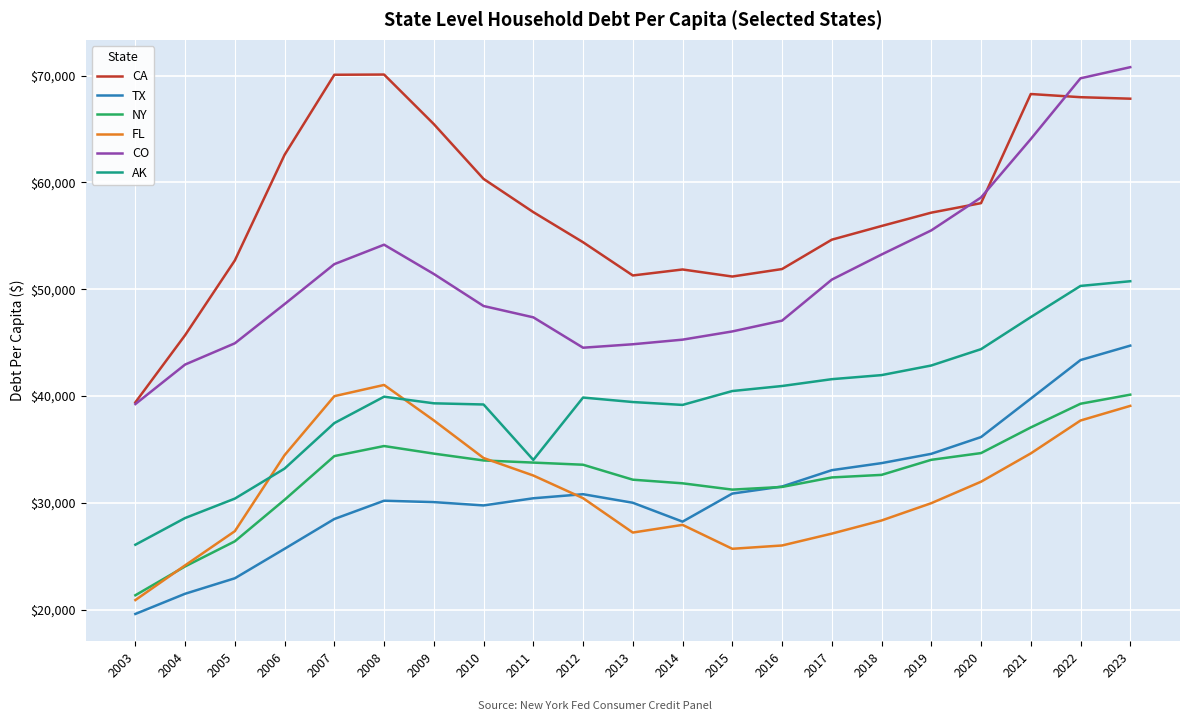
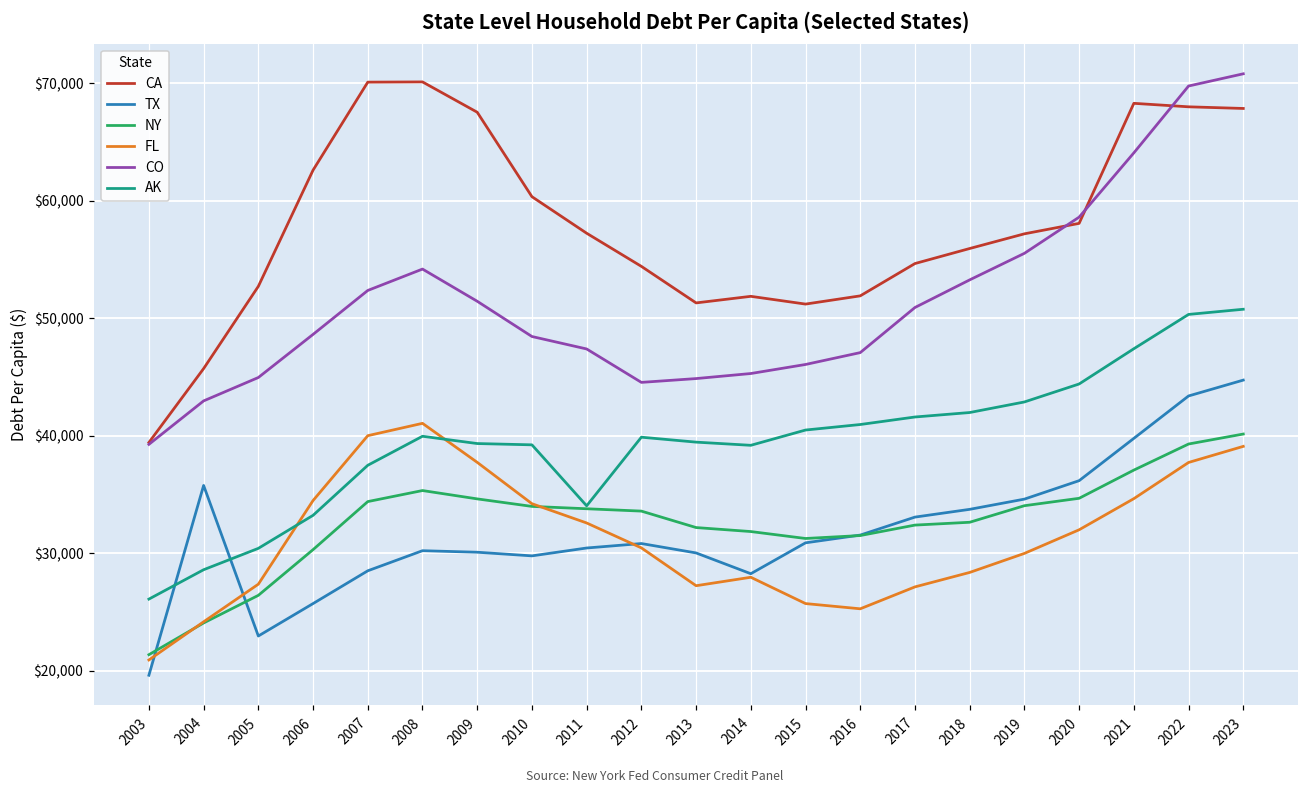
TX, 2004: $21,500 -> $35,800
CA, 2009: $65,500 -> $67,500
FL, 2016: $26,000 -> $25,300
